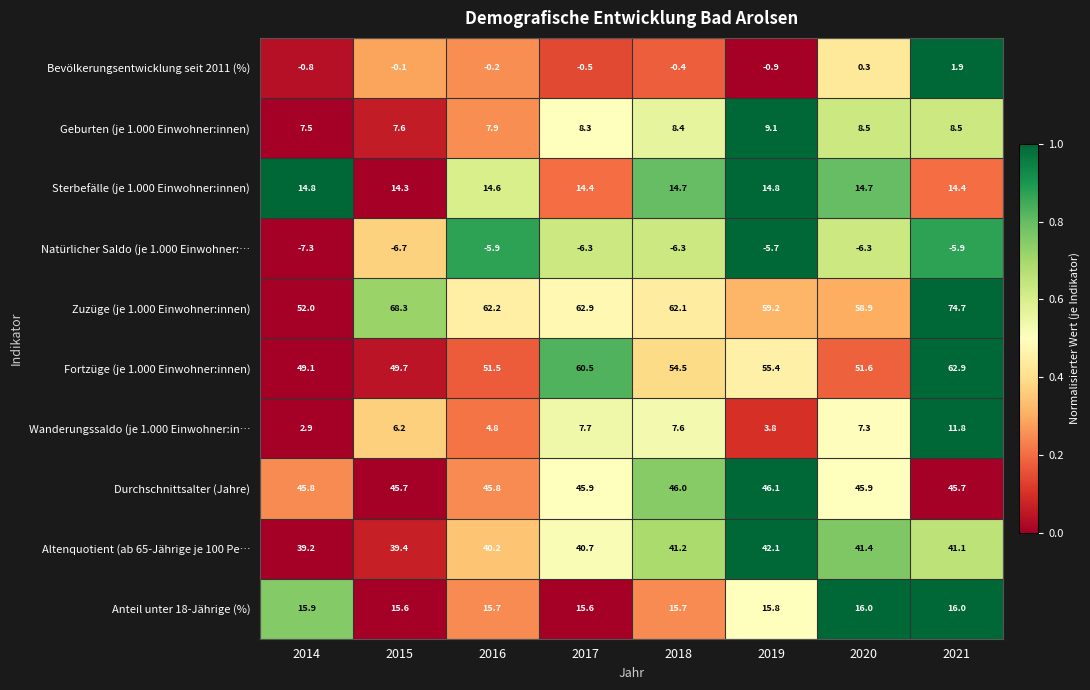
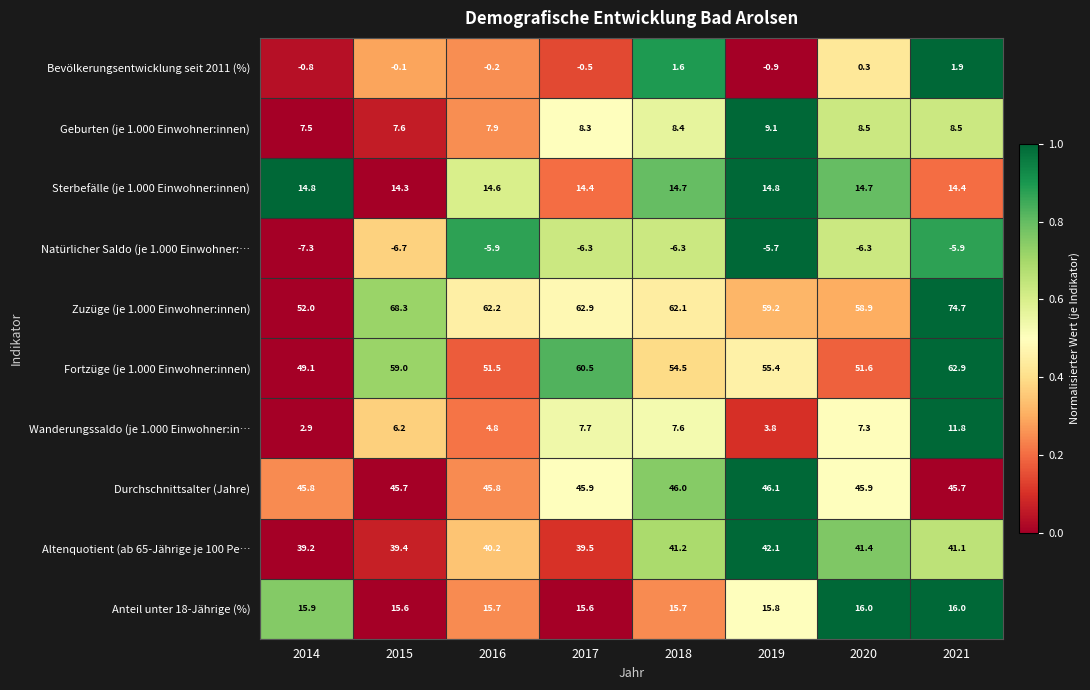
Bevölkerungsentwicklung seit 2011 (%), 2018: -0.4 -> 1.6
Fortzüge (je 1.000 Einwohner:innen), 2015: 49.7 -> 59.0
Altenquotient (ab 65-Jährige je 100 Pe…, 2017: 40.7 -> 39.5
